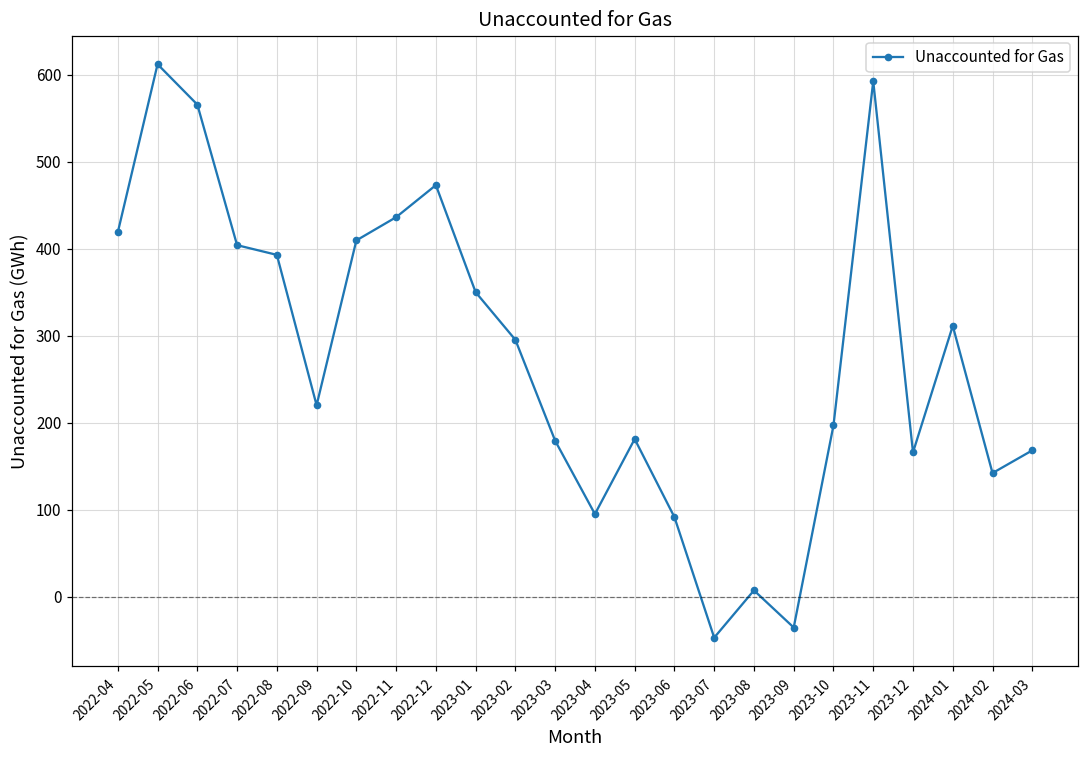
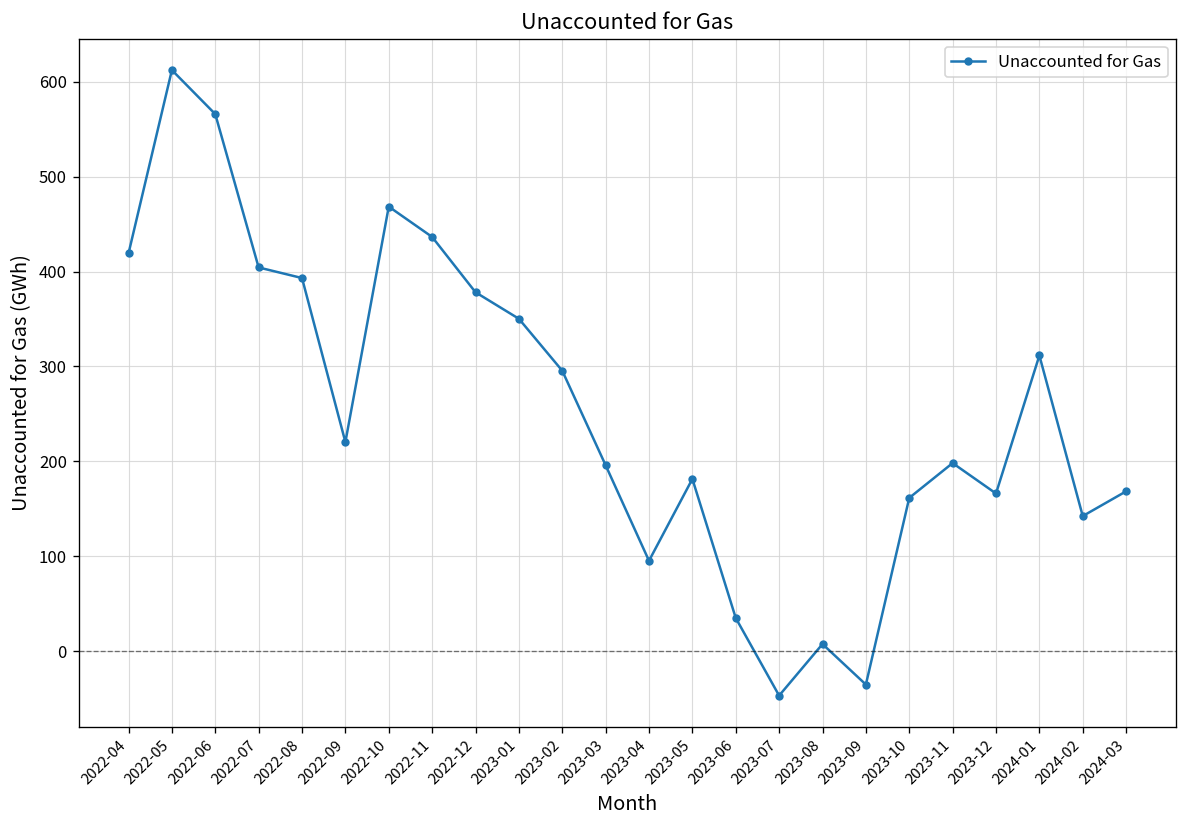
2022-10: 410 -> 470
2022-12: 470 -> 380
2023-03: 180 -> 200
2023-06: 90 -> 30
2023-10: 200 -> 160
2023-11: 590 -> 200
